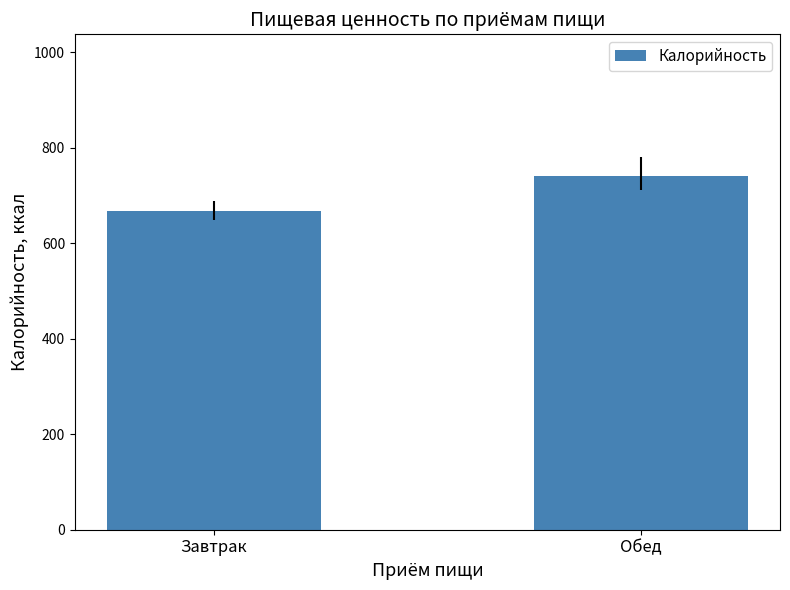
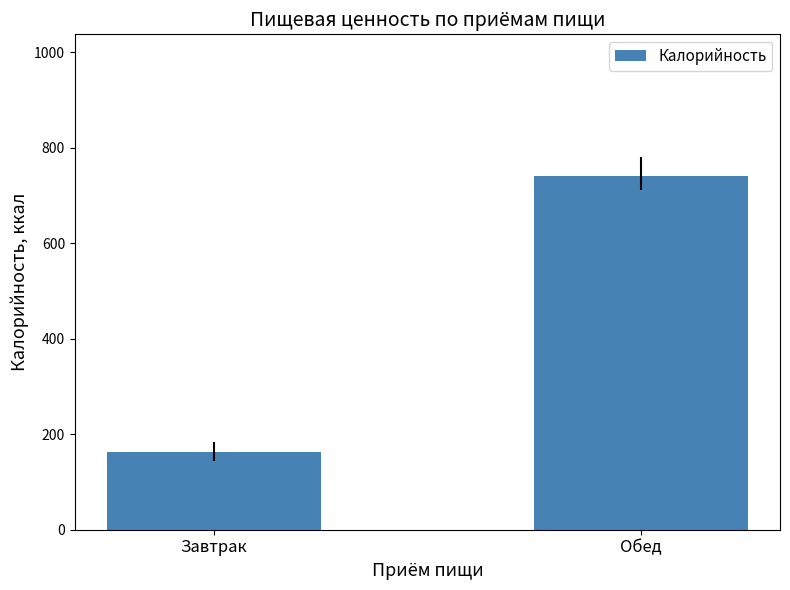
Завтрак: 670 -> 160
